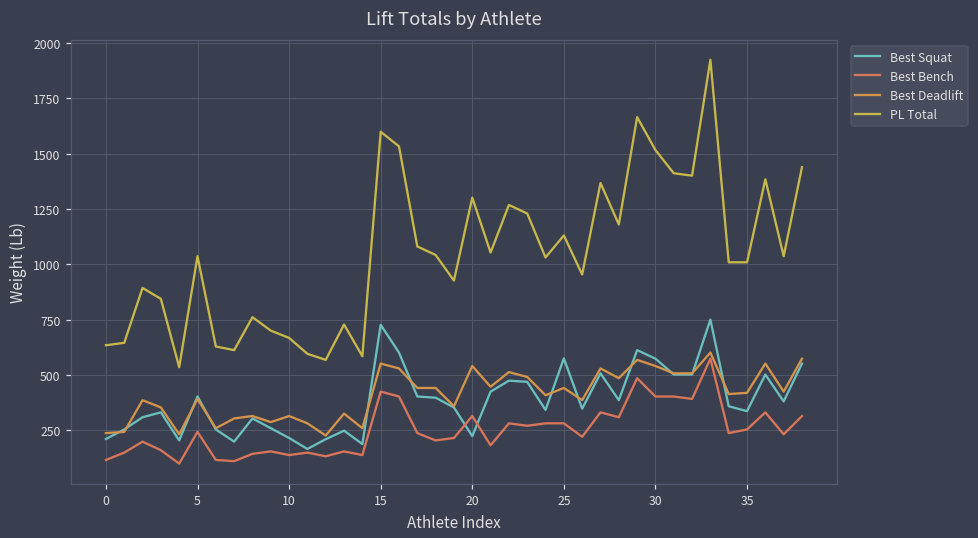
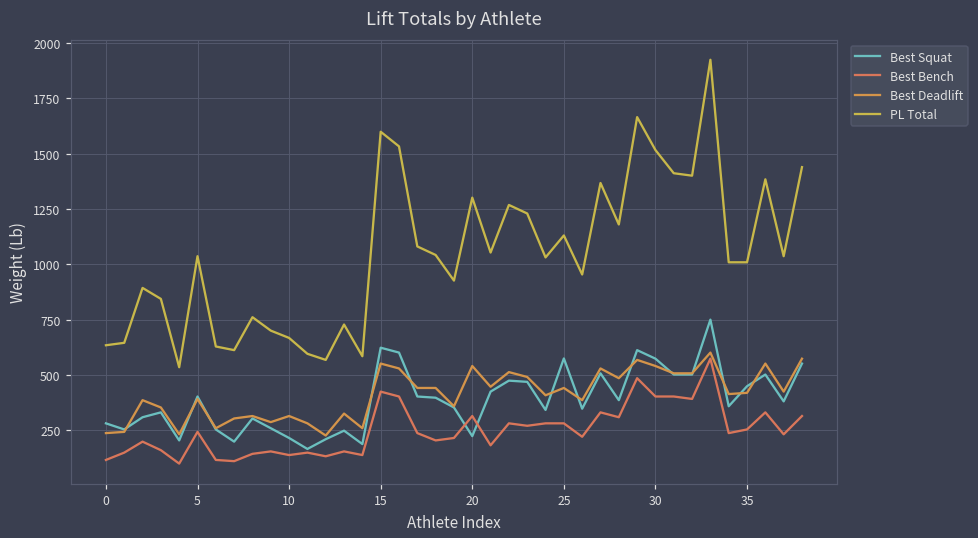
Best Squat, 0: 210 -> 280
Best Squat, 15: 730 -> 620
Best Squat, 35: 340 -> 450
